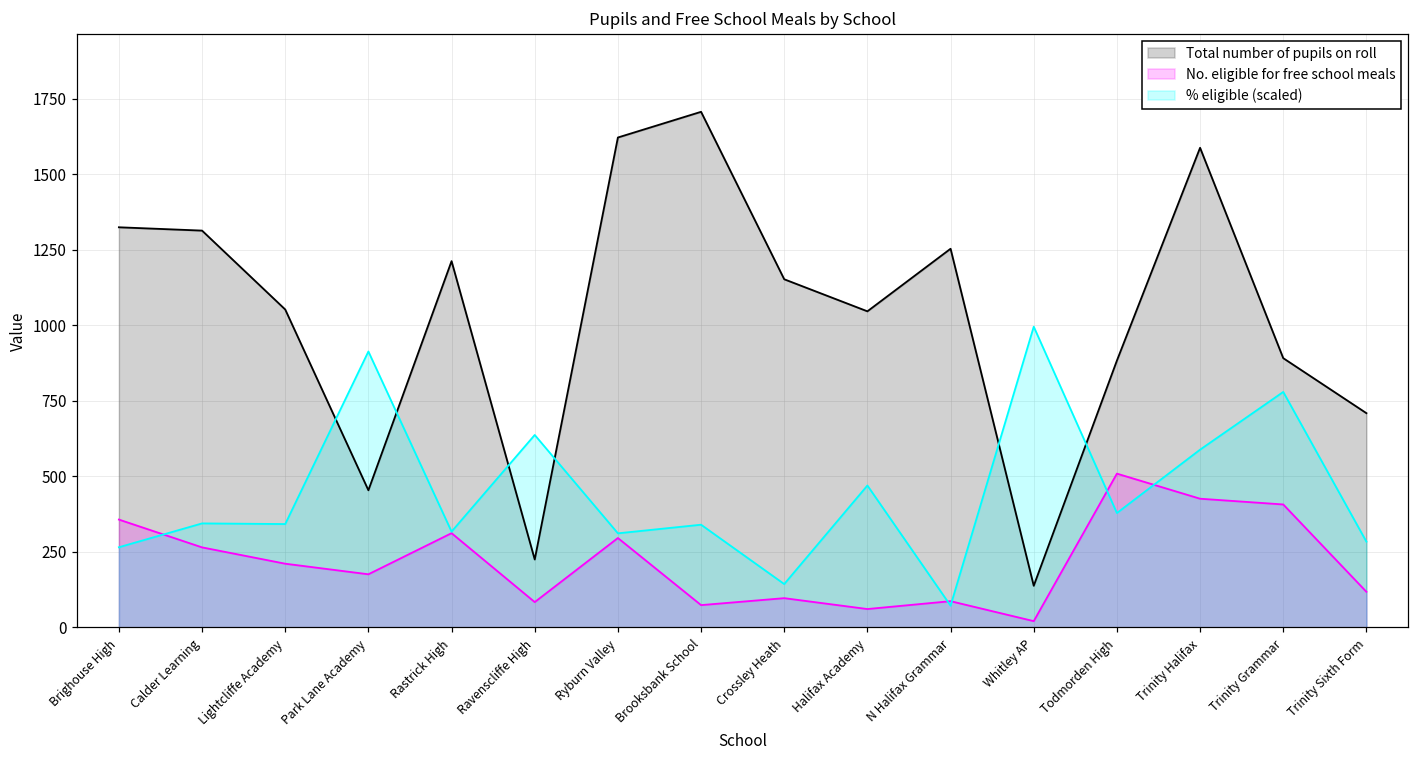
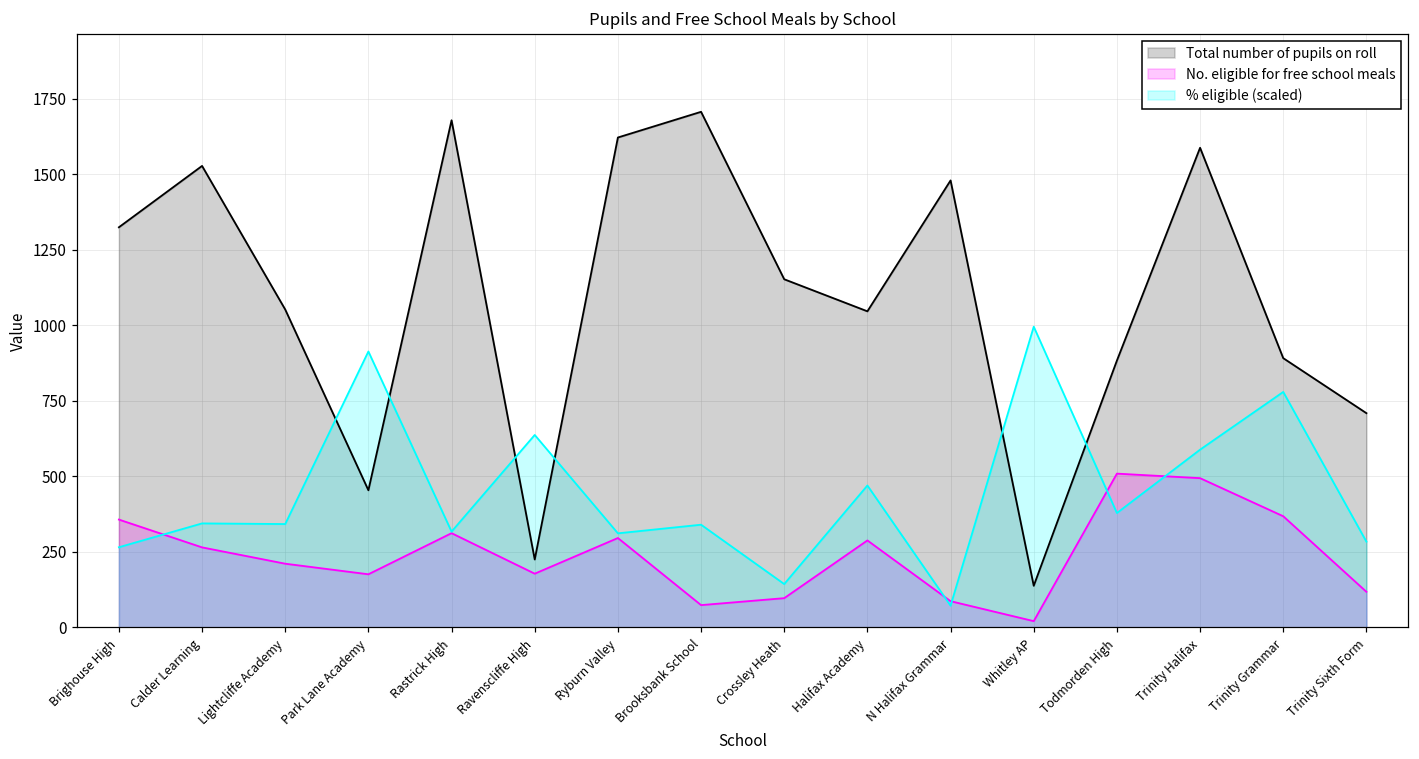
Total number of pupils on roll, Calder Learning: 1310 -> 1530
Total number of pupils on roll, Rastrick High: 1210 -> 1680
No. eligible for free school meals, Ravenscliffe High: 80 -> 180
No. eligible for free school meals, Halifax Academy: 60 -> 290
Total number of pupils on roll, N Halifax Grammar: 1250 -> 1480
No. eligible for free school meals, Trinity Halifax: 430 -> 490
No. eligible for free school meals, Trinity Grammar: 410 -> 370
